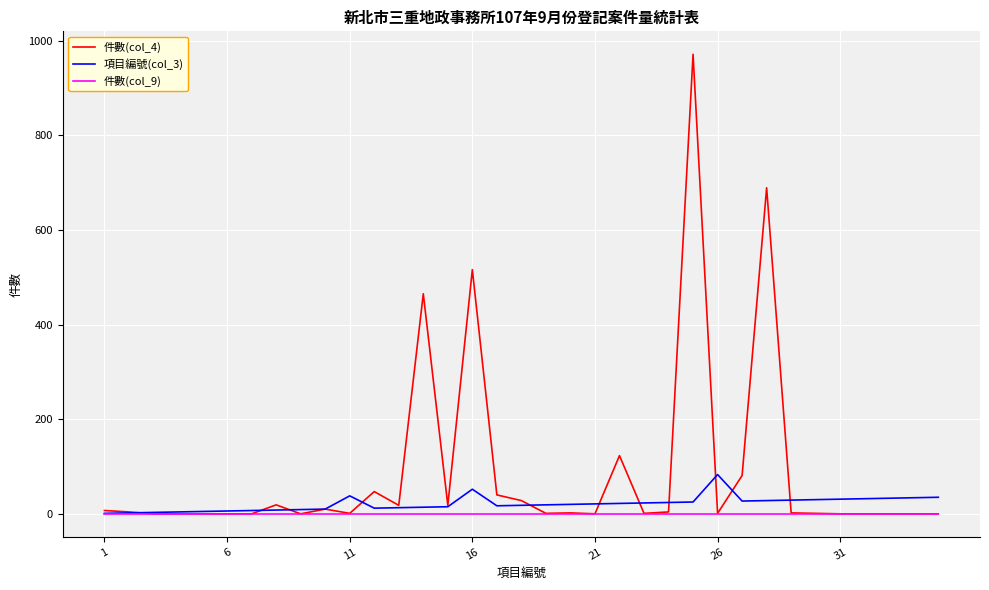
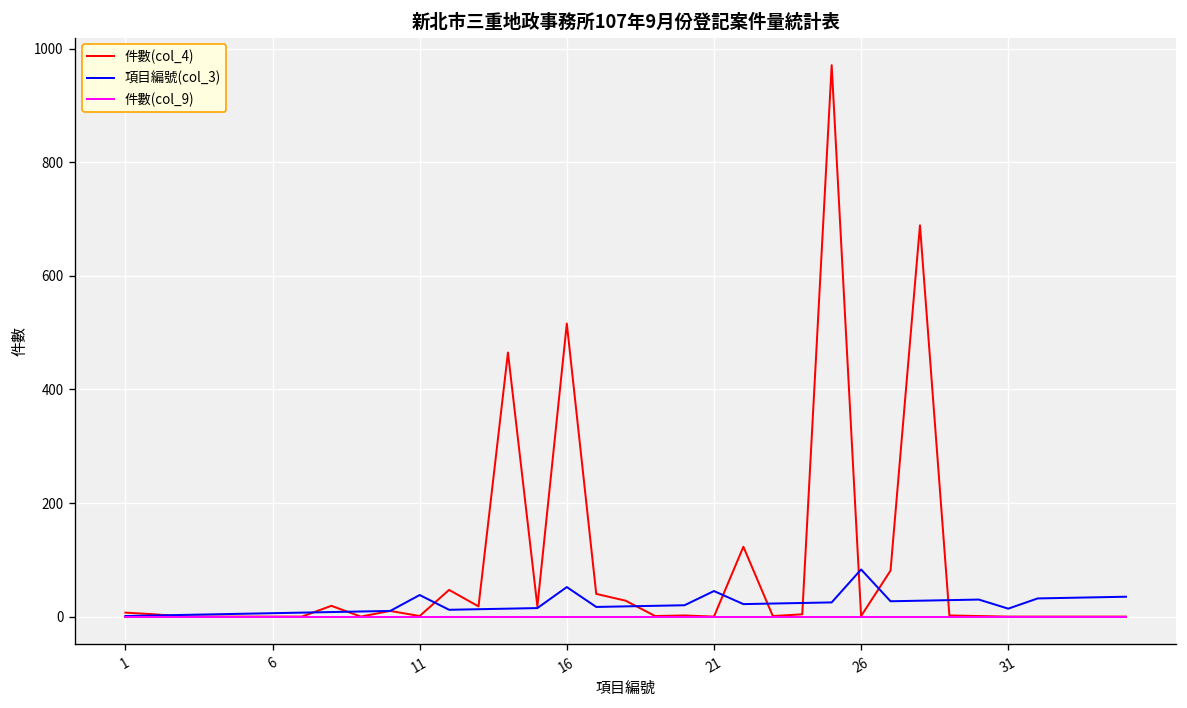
項目編號(col_3), 21: 20 -> 50
項目編號(col_3), 31: 30 -> 10
